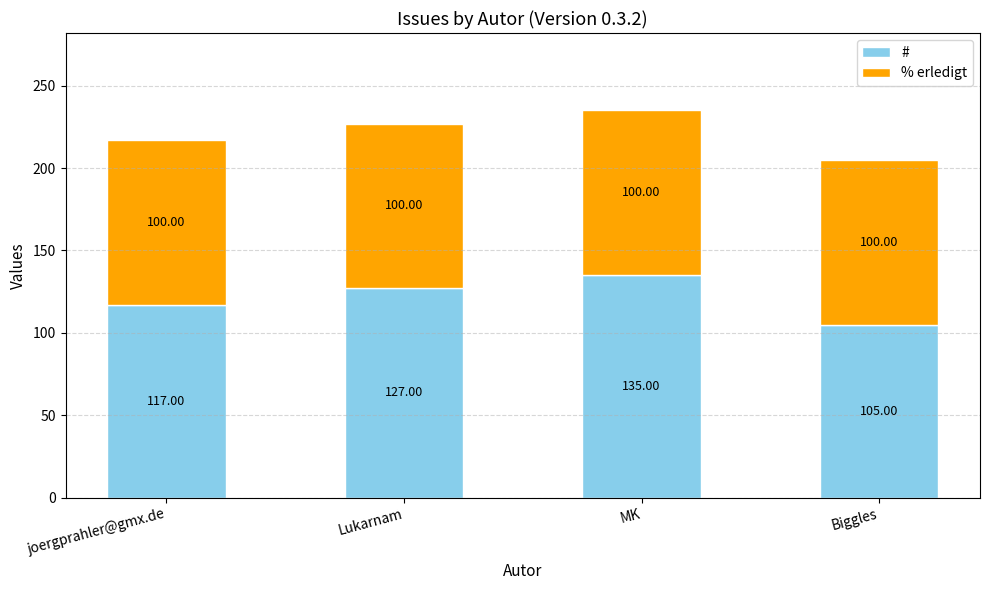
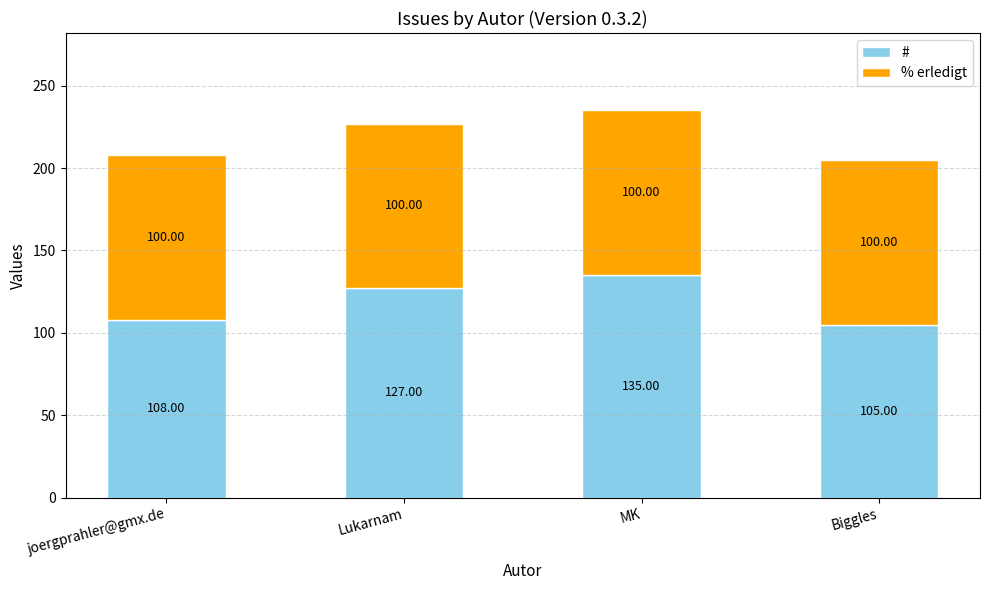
#, joergprahler@gmx.de: 117.00 -> 108.00
